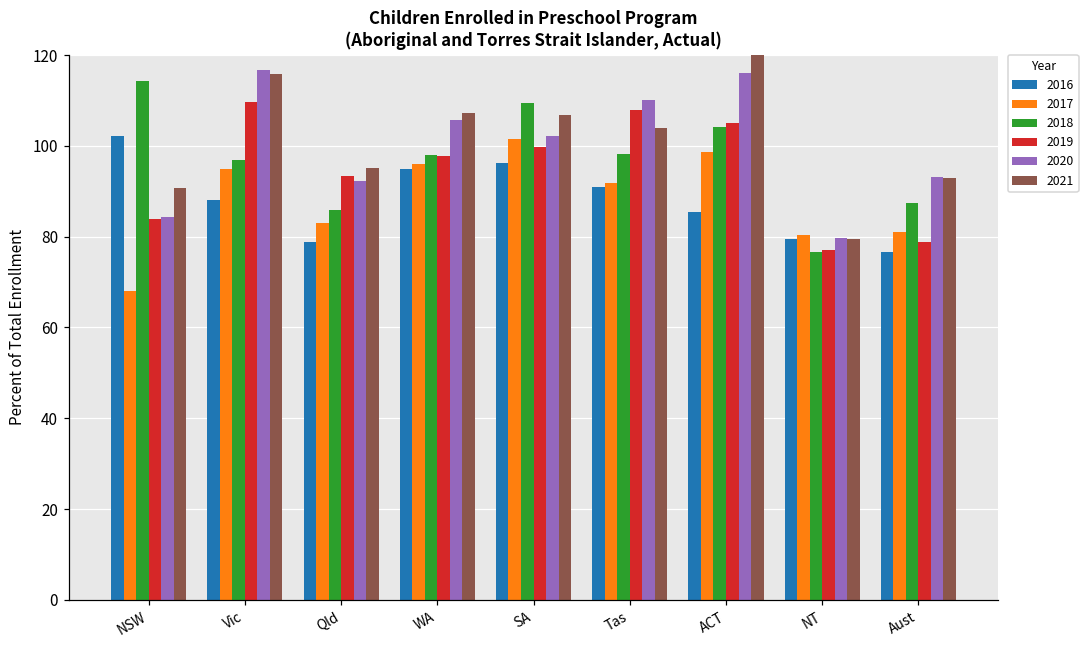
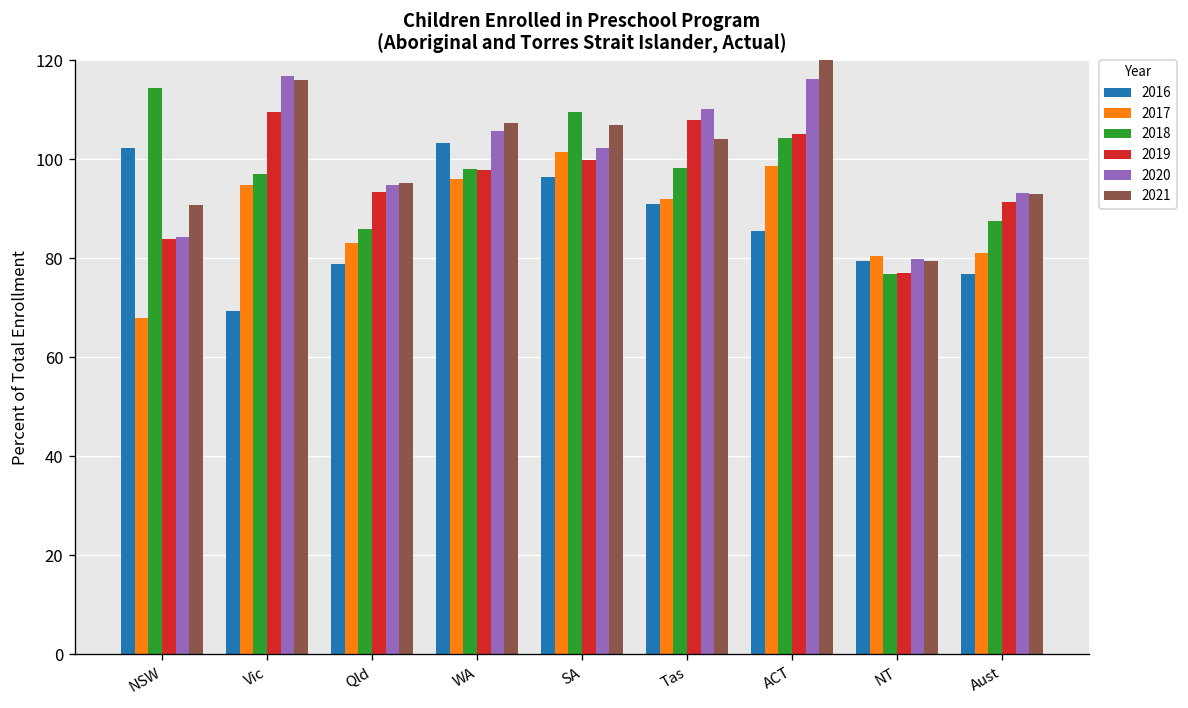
2016, Vic: 88 -> 69
2020, Qld: 92 -> 95
2016, WA: 95 -> 103
2019, Aust: 79 -> 91
